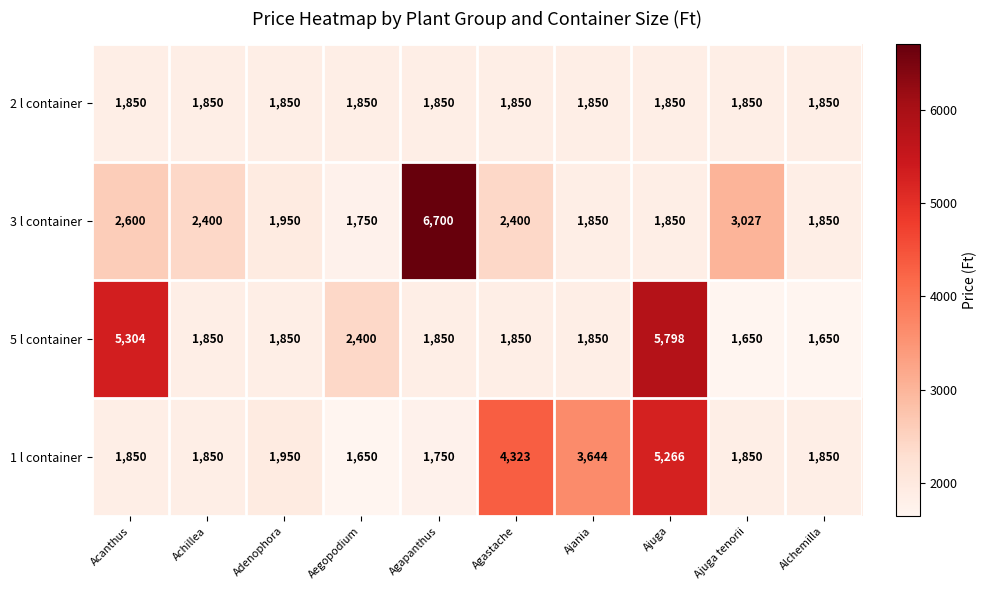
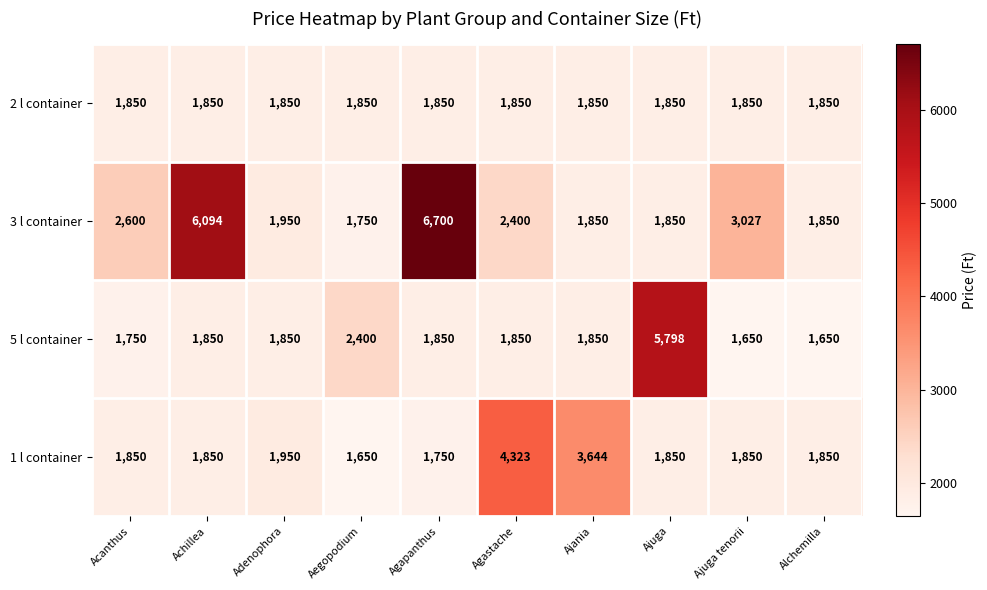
3 l container, Achillea: 2,400 -> 6,094
5 l container, Acanthus: 5,304 -> 1,750
1 l container, Ajuga: 5,266 -> 1,850
